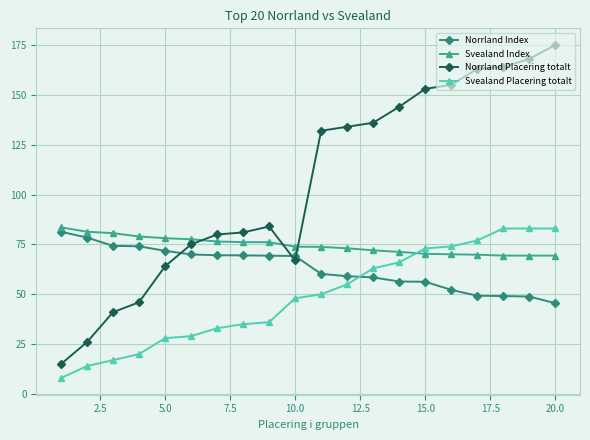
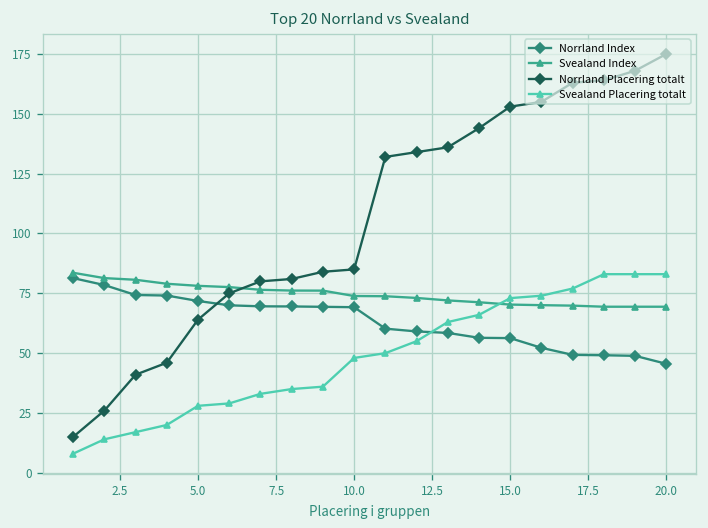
Norrland Placering totalt, 10.0: 67 -> 85
